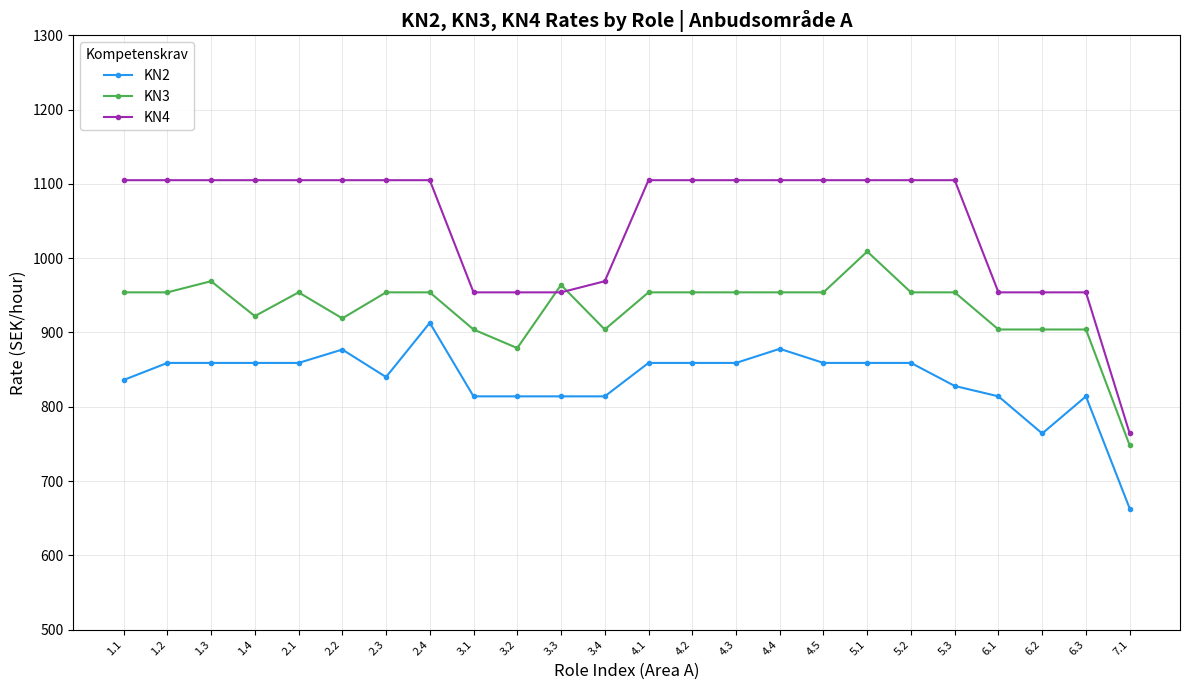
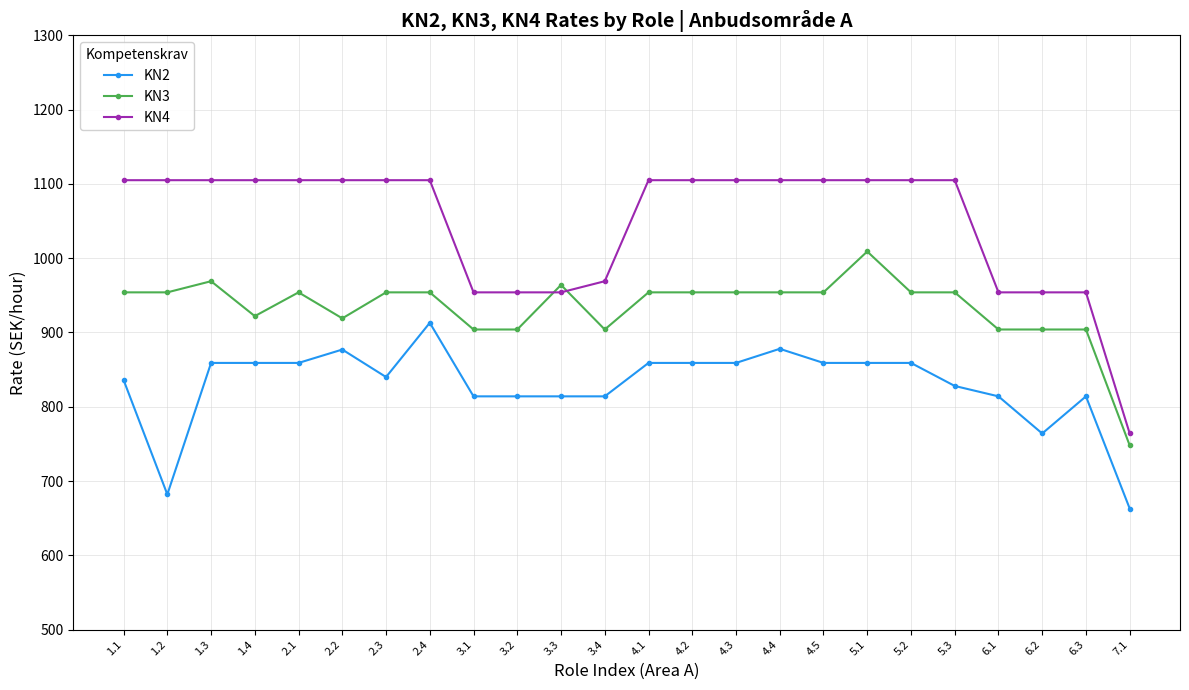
KN2, 1.2: 860 -> 680
KN3, 3.2: 880 -> 900
